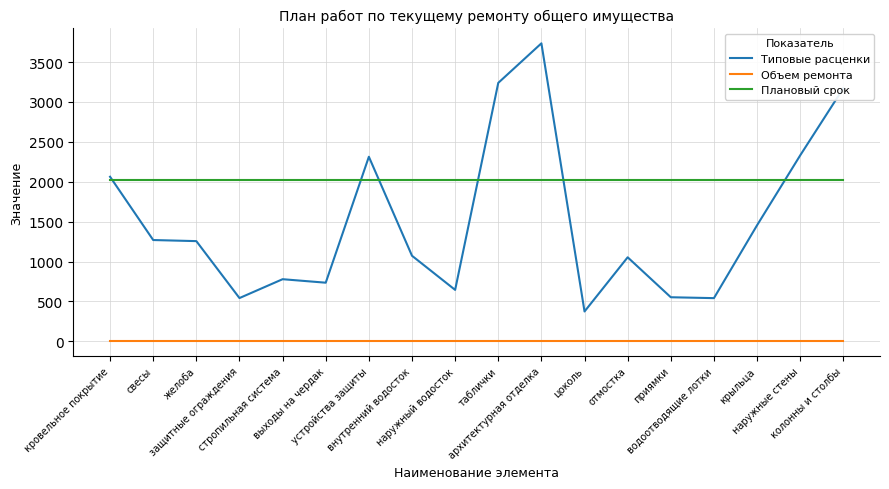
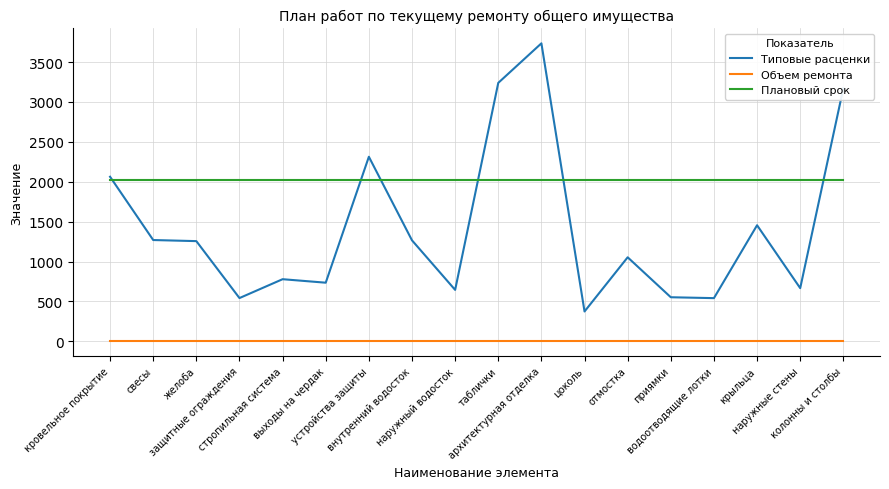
Типовые расценки, внутренний водосток: 1100 -> 1300
Типовые расценки, наружные стены: 2300 -> 700
